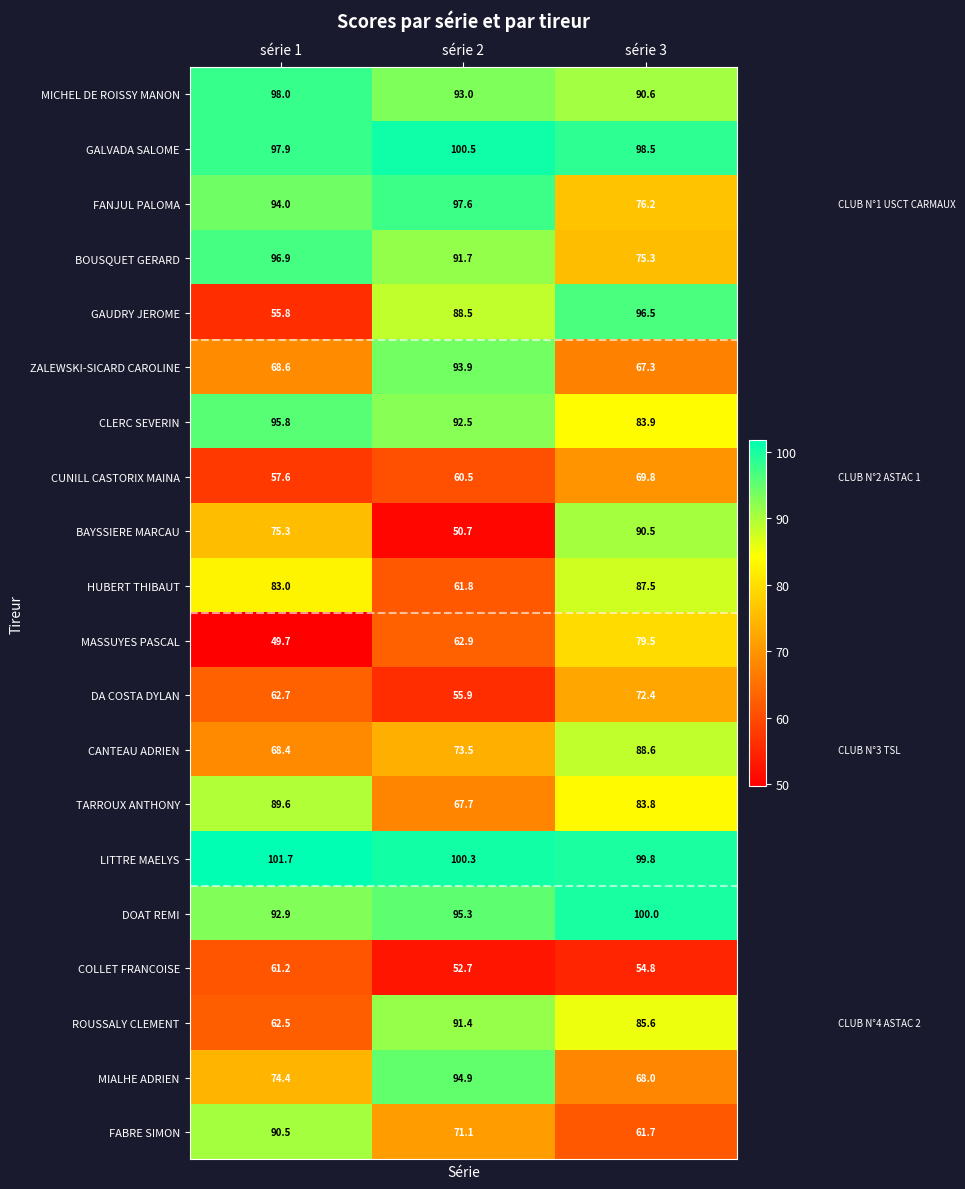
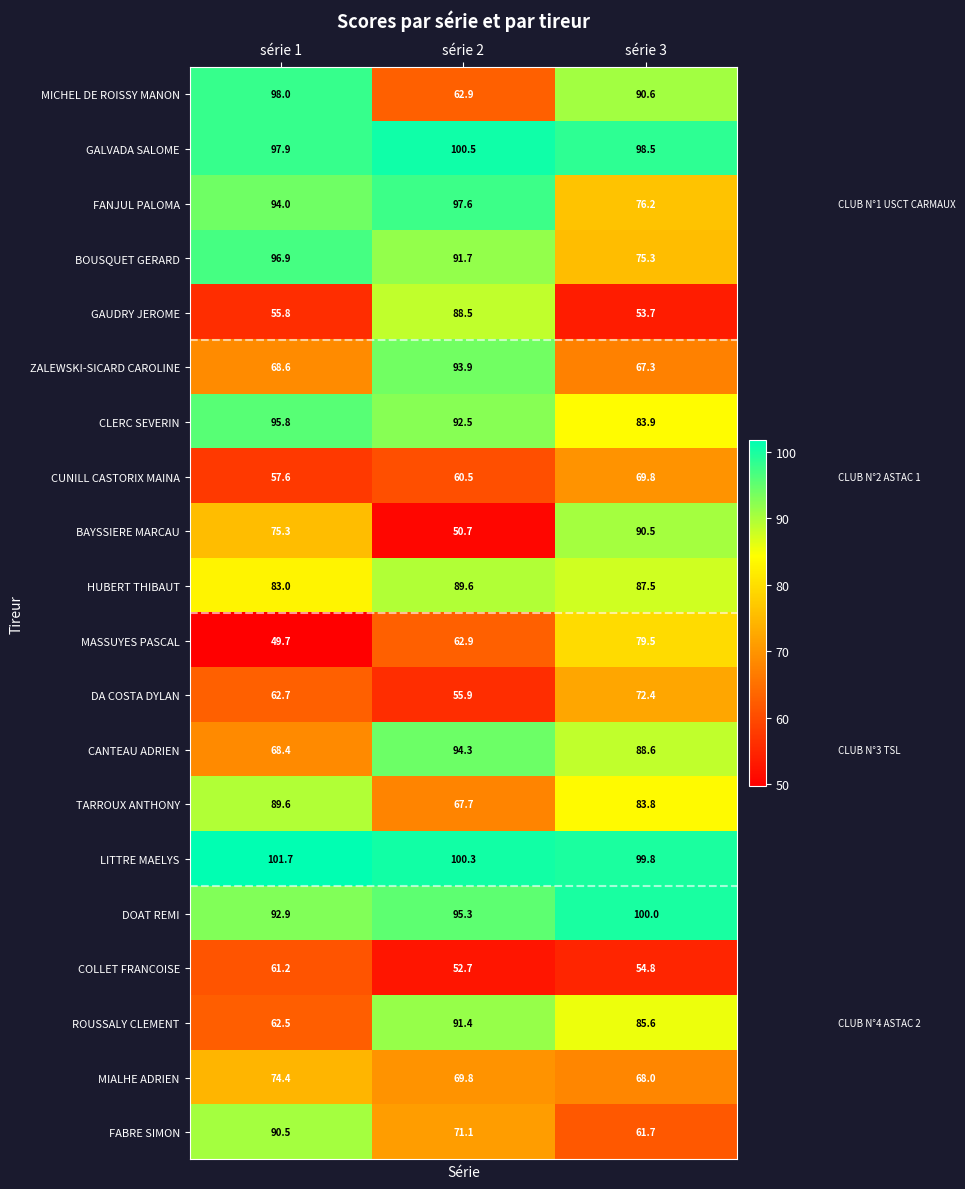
MICHEL DE ROISSY MANON, série 2: 93.0 -> 62.9
GAUDRY JEROME, série 3: 96.5 -> 53.7
HUBERT THIBAUT, série 2: 61.8 -> 89.6
CANTEAU ADRIEN, série 2: 73.5 -> 94.3
MIALHE ADRIEN, série 2: 94.9 -> 69.8
